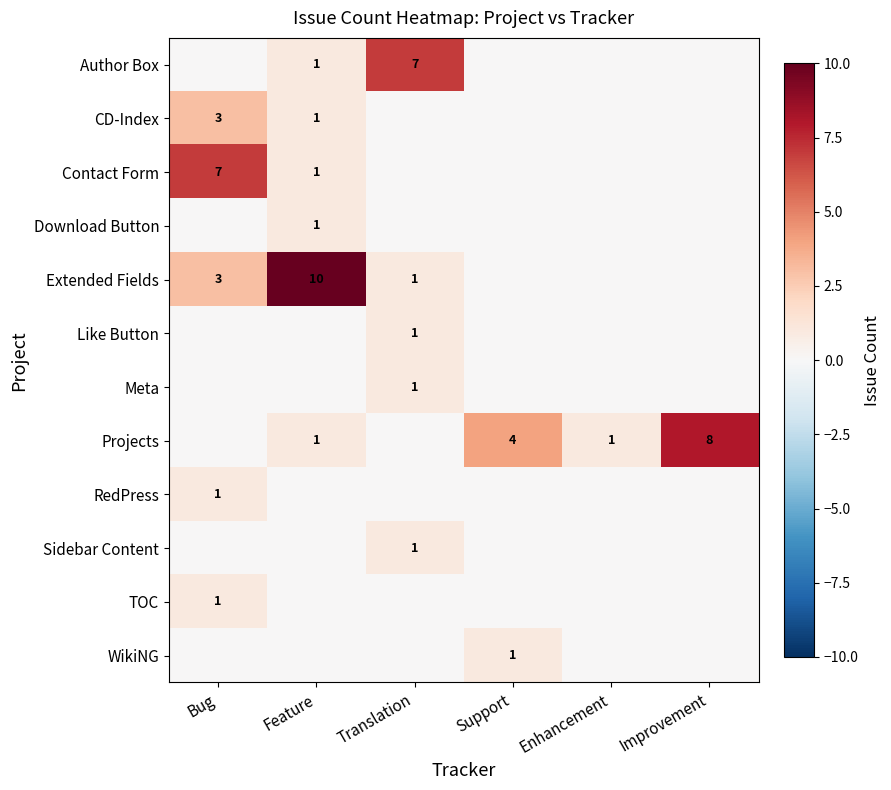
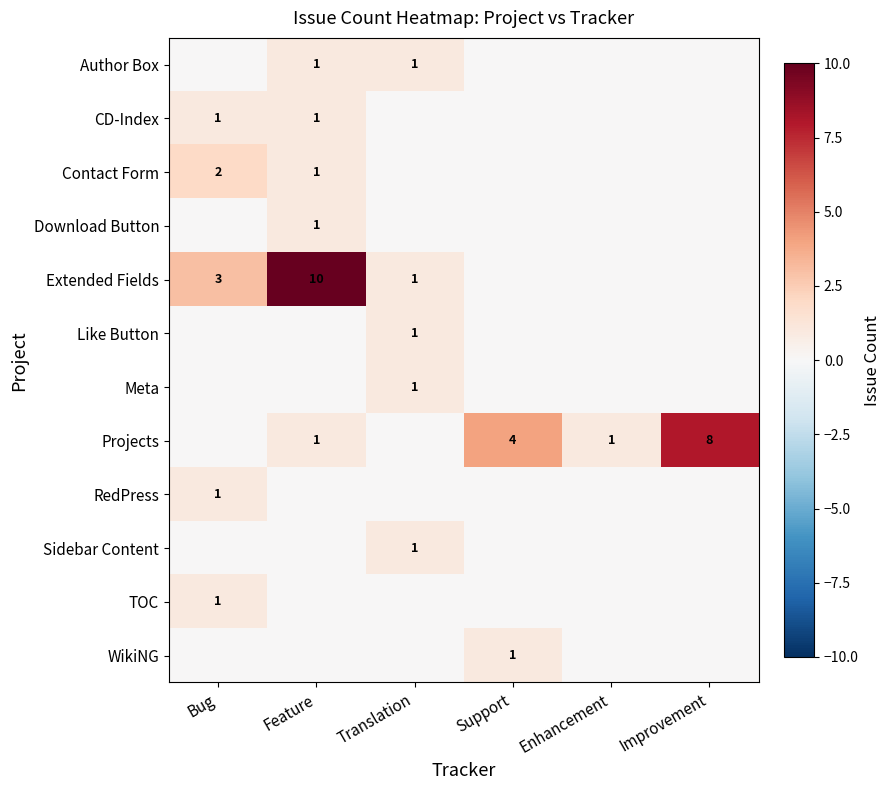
Author Box, Translation: 7 -> 1
CD-Index, Bug: 3 -> 1
Contact Form, Bug: 7 -> 2
